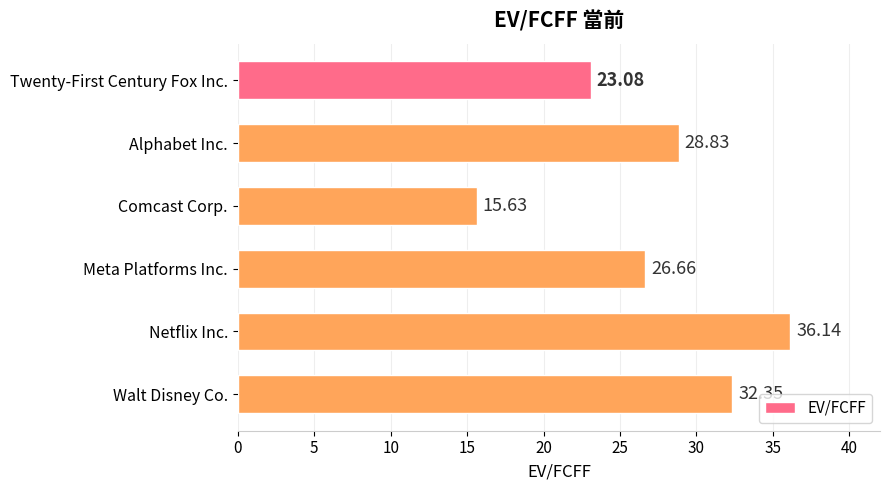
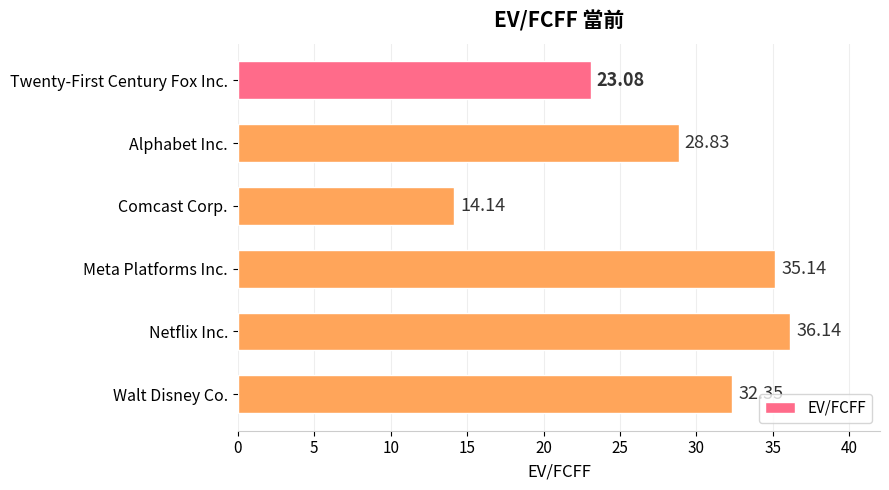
Comcast Corp.: 15.63 -> 14.14
Meta Platforms Inc.: 26.66 -> 35.14
